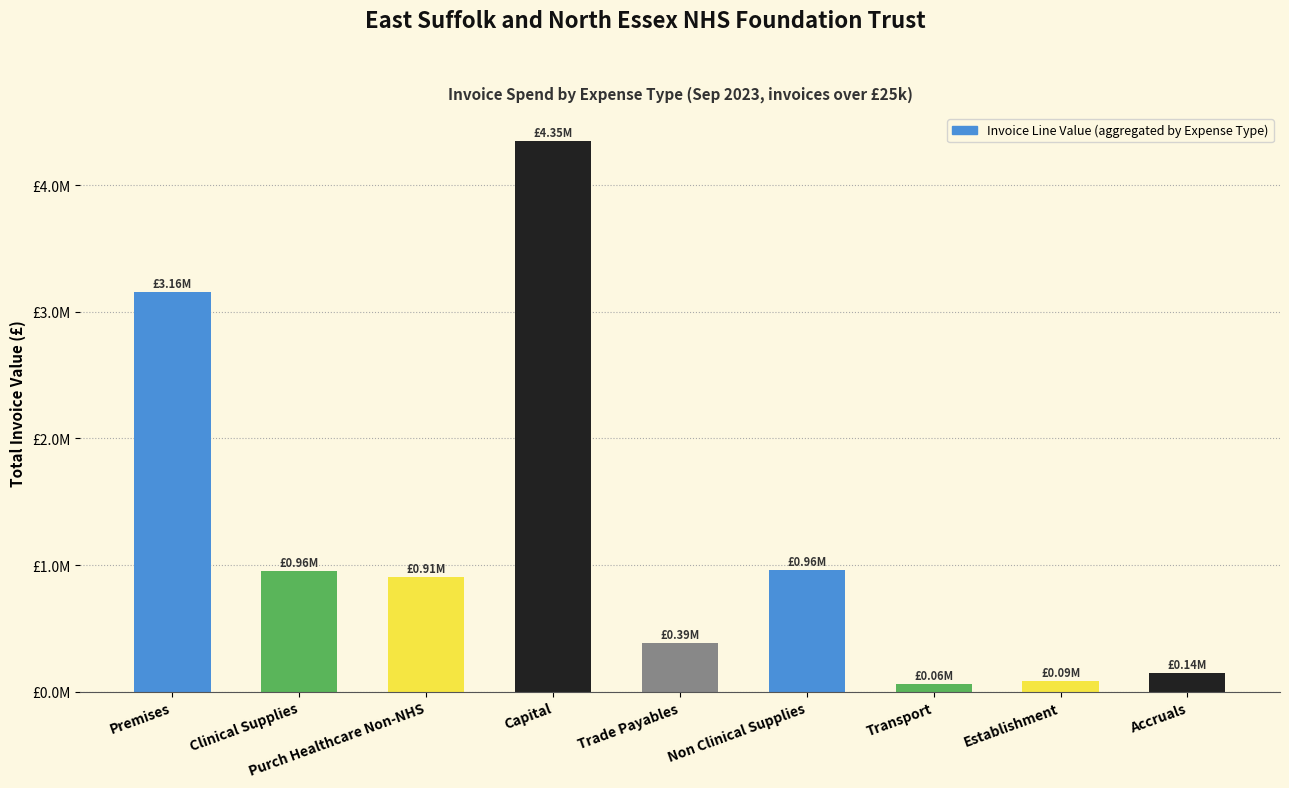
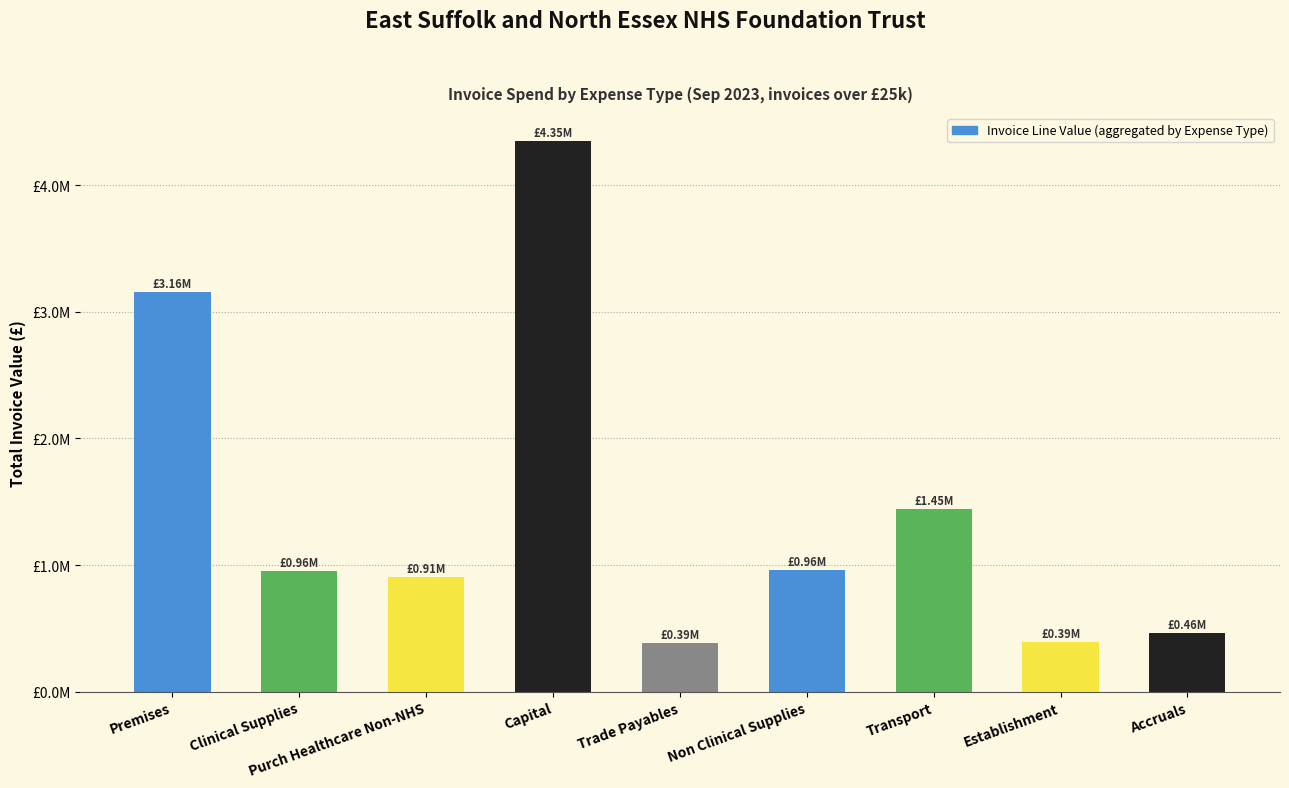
Transport: £0.06M -> £1.45M
Establishment: £0.09M -> £0.39M
Accruals: £0.14M -> £0.46M
